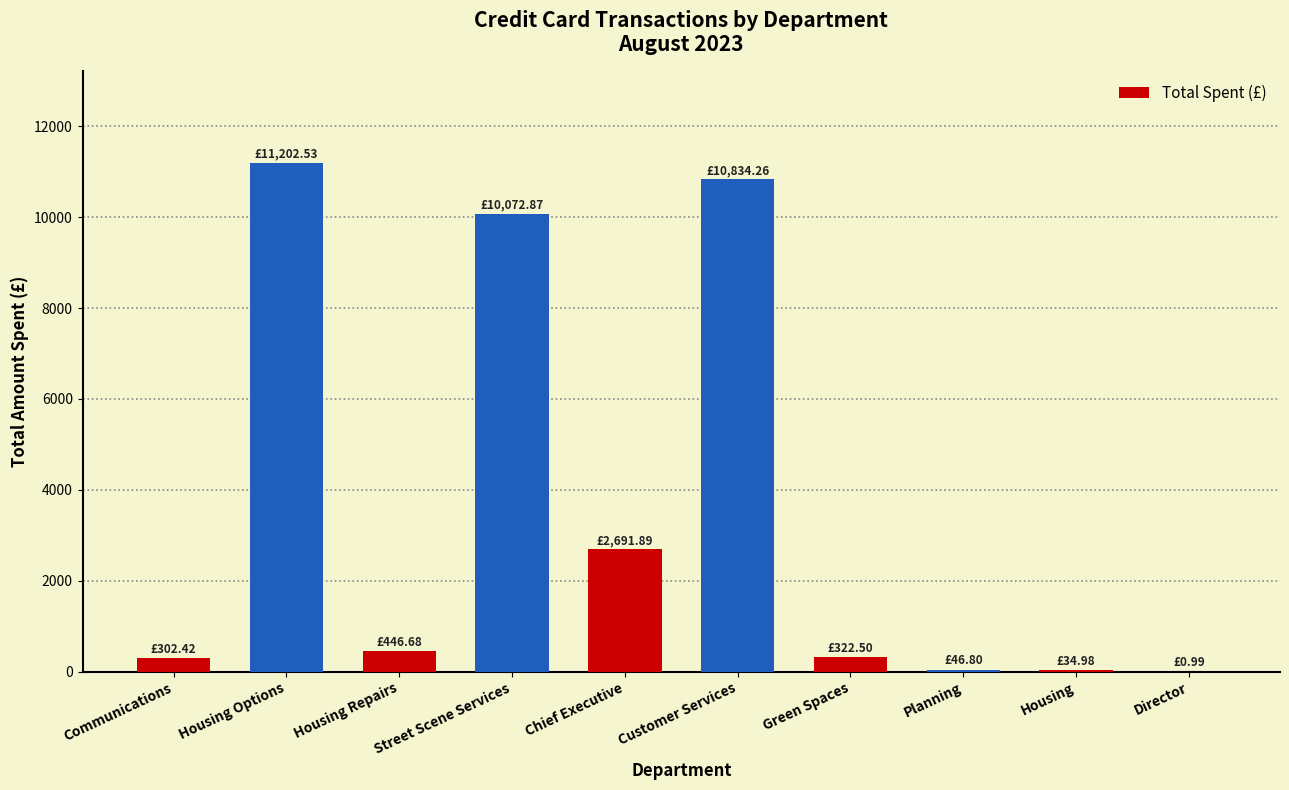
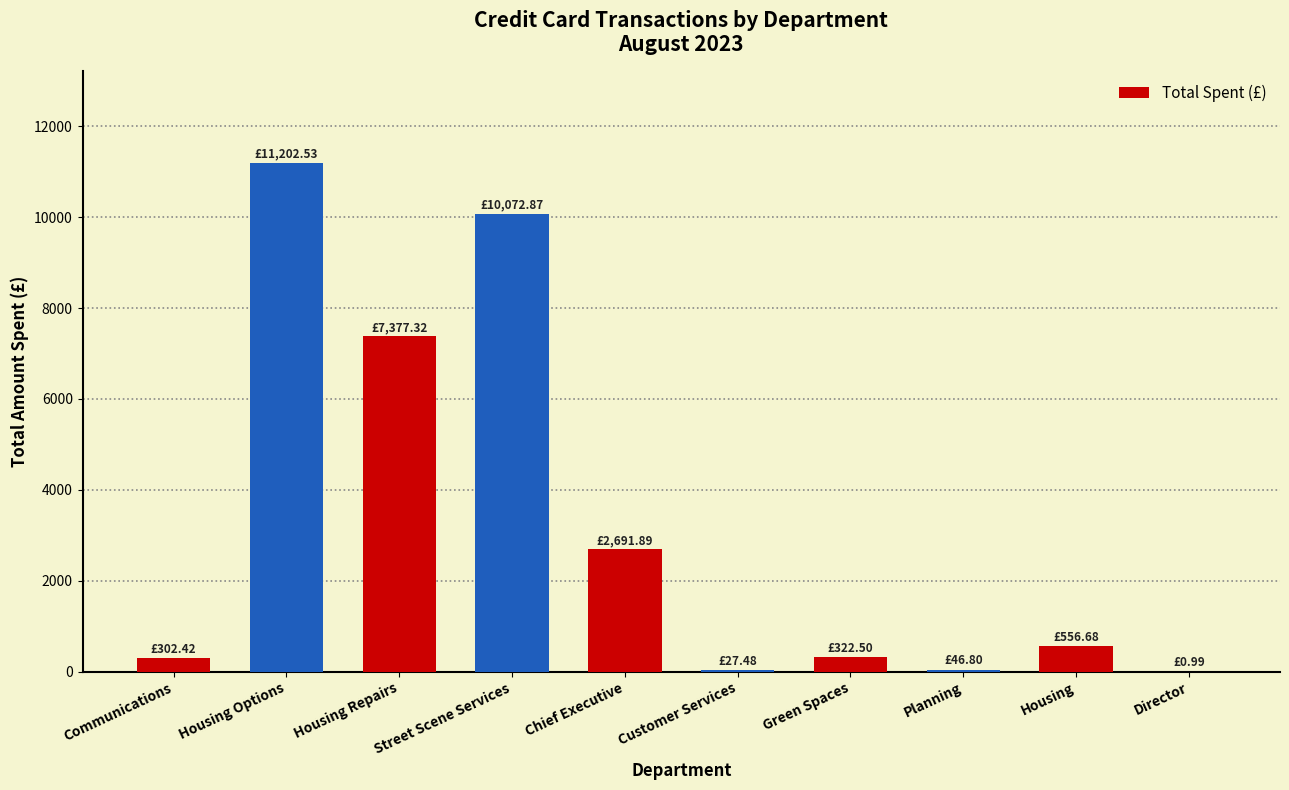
Housing Repairs: £446.68 -> £7,377.32
Customer Services: £10,834.26 -> £27.48
Housing: £34.98 -> £556.68
